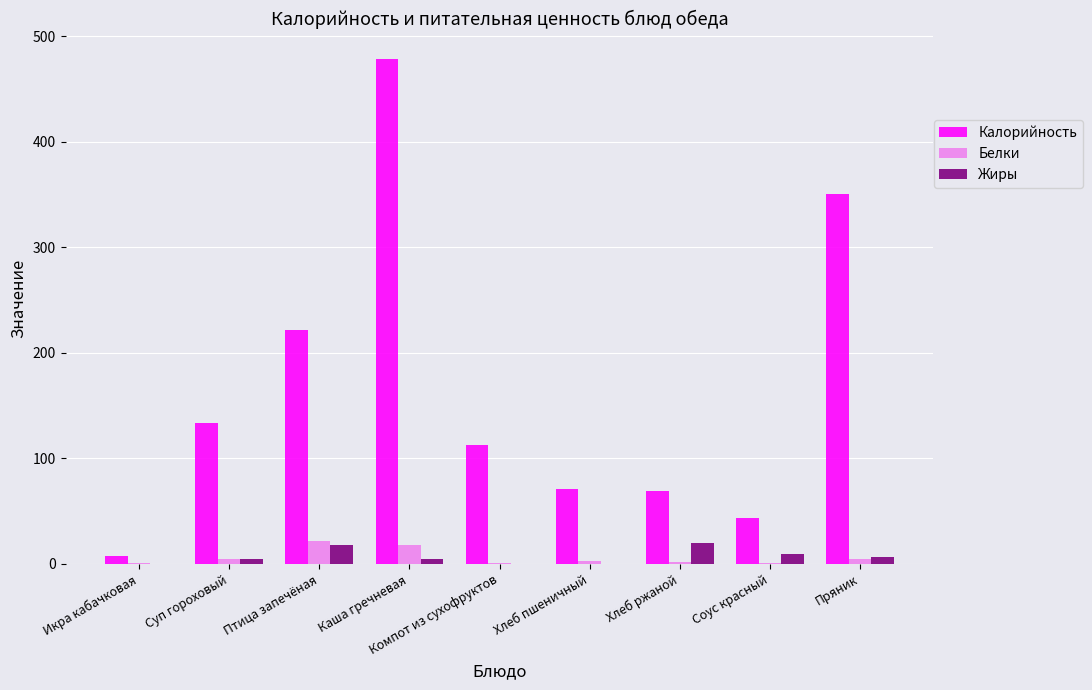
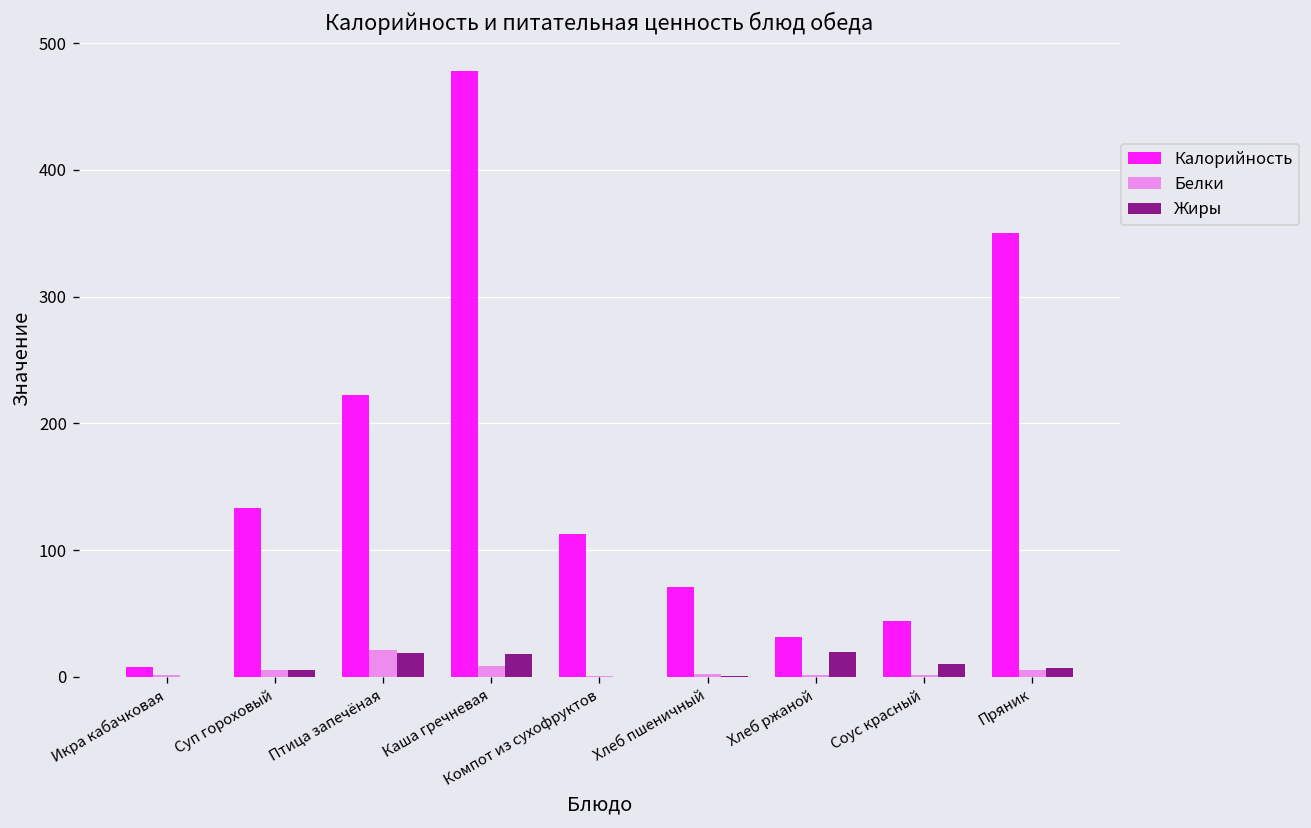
Белки, Каша гречневая: 18 -> 9
Жиры, Каша гречневая: 4 -> 18
Калорийность, Хлеб ржаной: 69 -> 31
